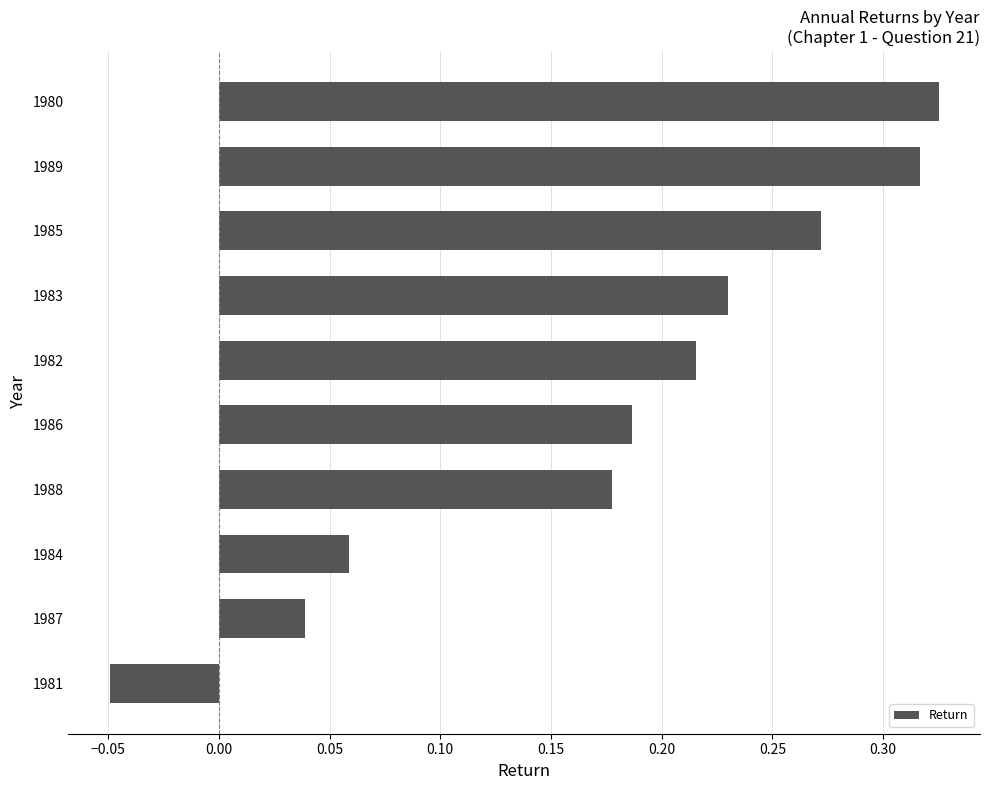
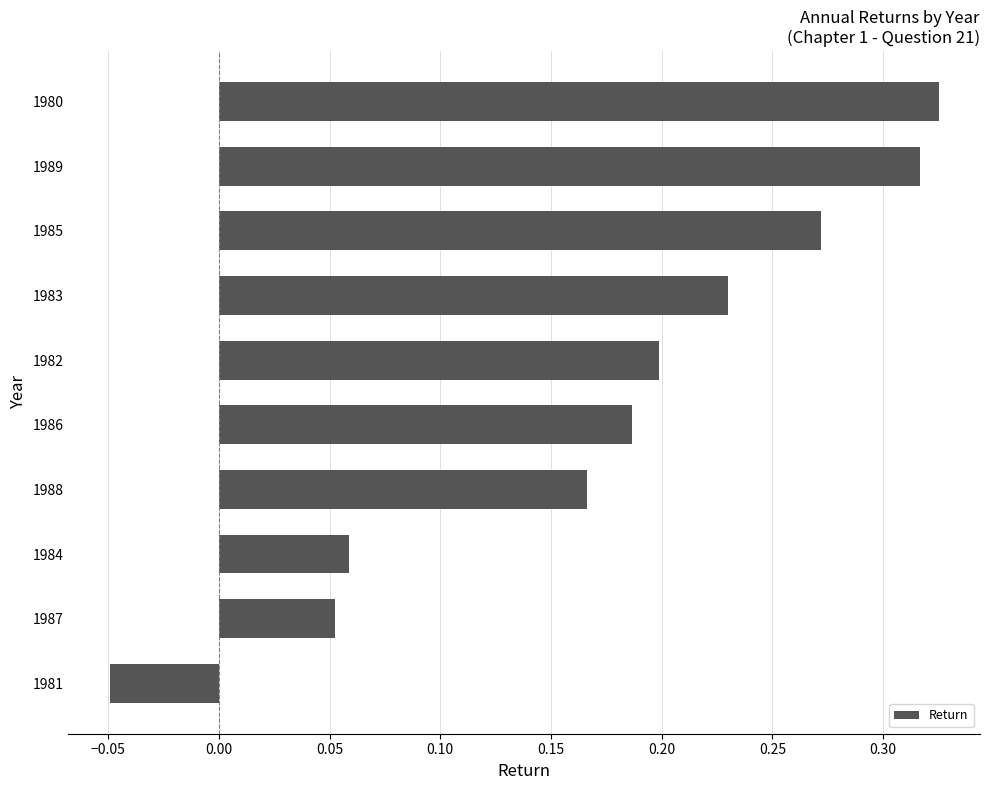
1982: 0.215 -> 0.199
1988: 0.178 -> 0.166
1987: 0.039 -> 0.053
